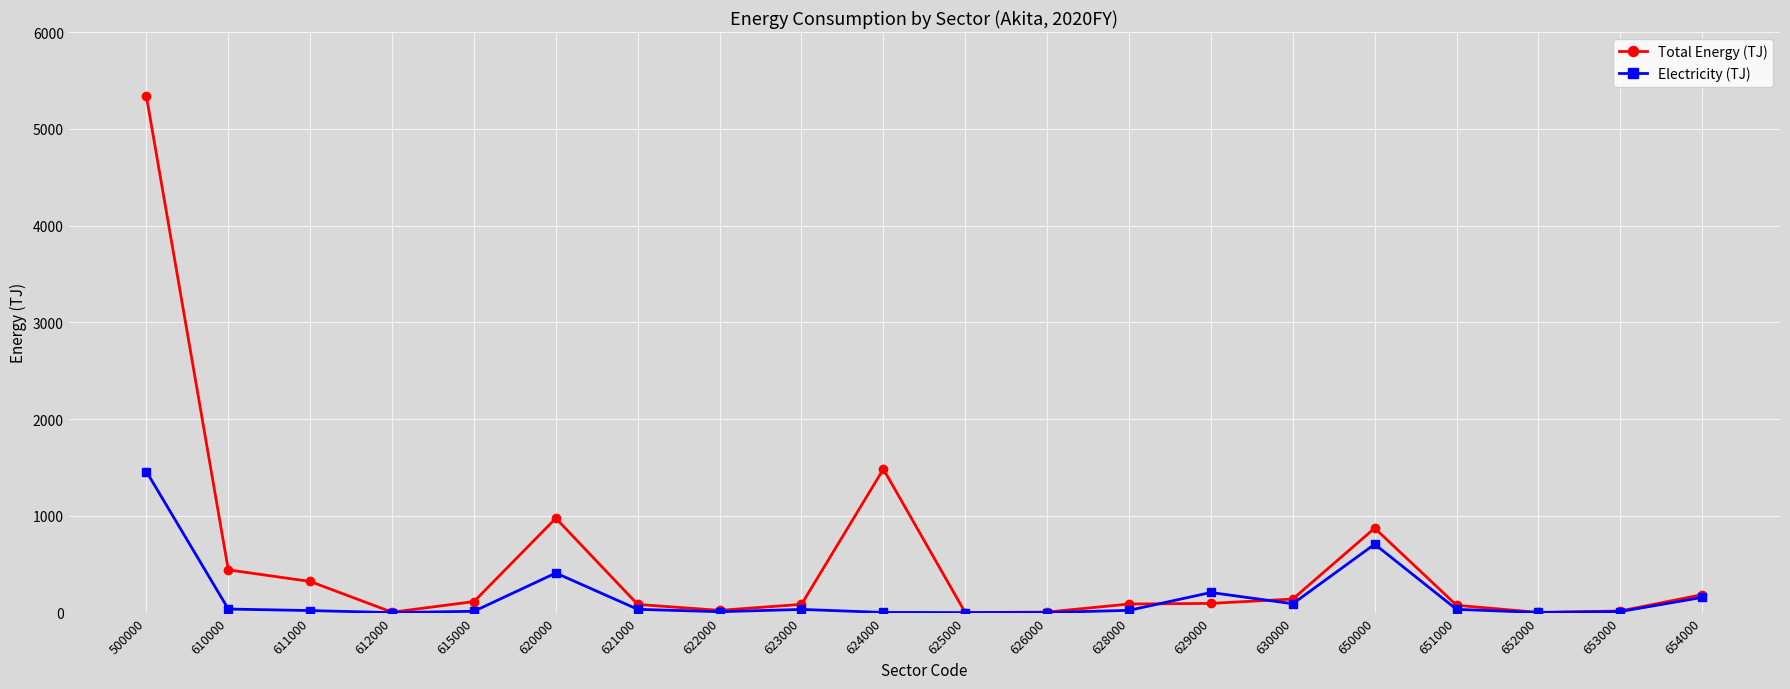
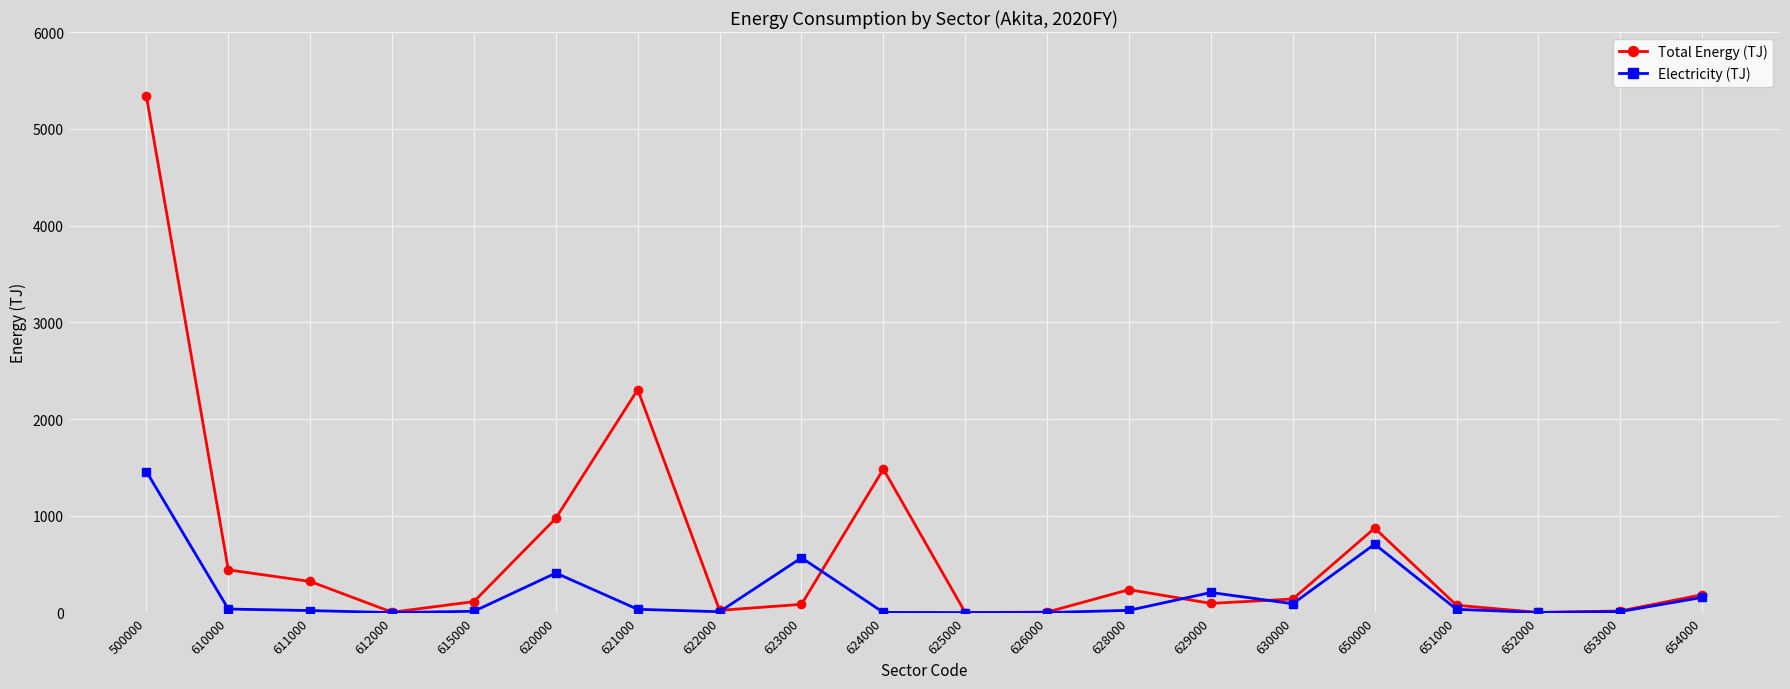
Total Energy (TJ), 621000: 100 -> 2300
Electricity (TJ), 623000: 0 -> 600
Total Energy (TJ), 628000: 100 -> 200
